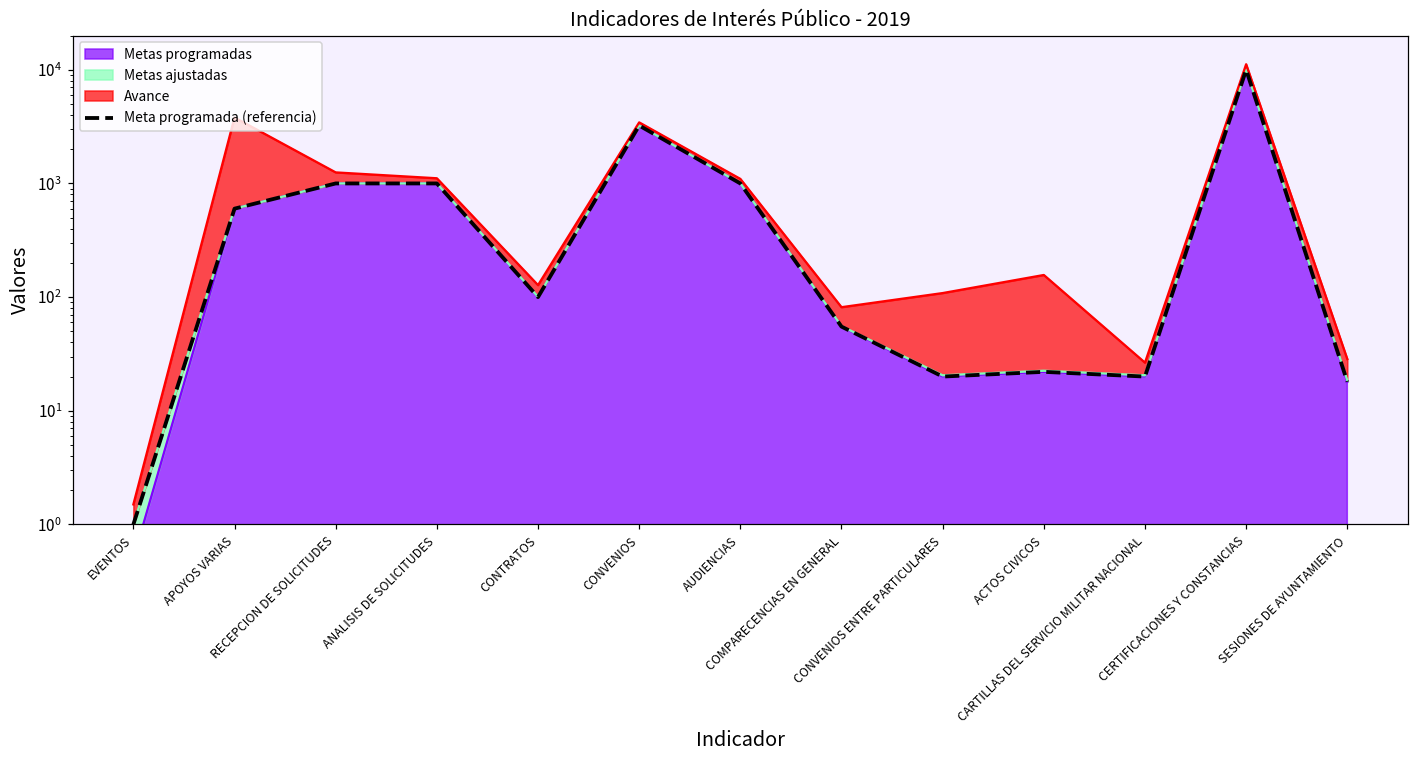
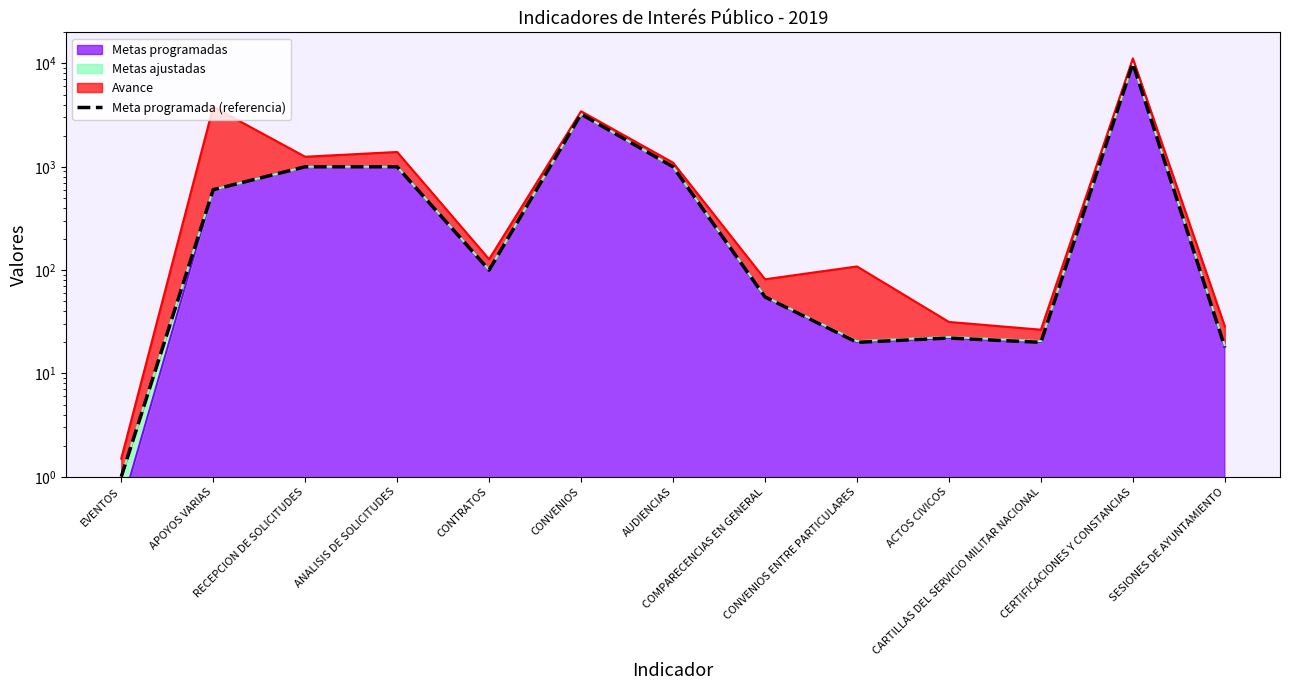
Avance, ANALISIS DE SOLICITUDES: 110 -> 390
Avance, ACTOS CIVICOS: 130 -> 9
